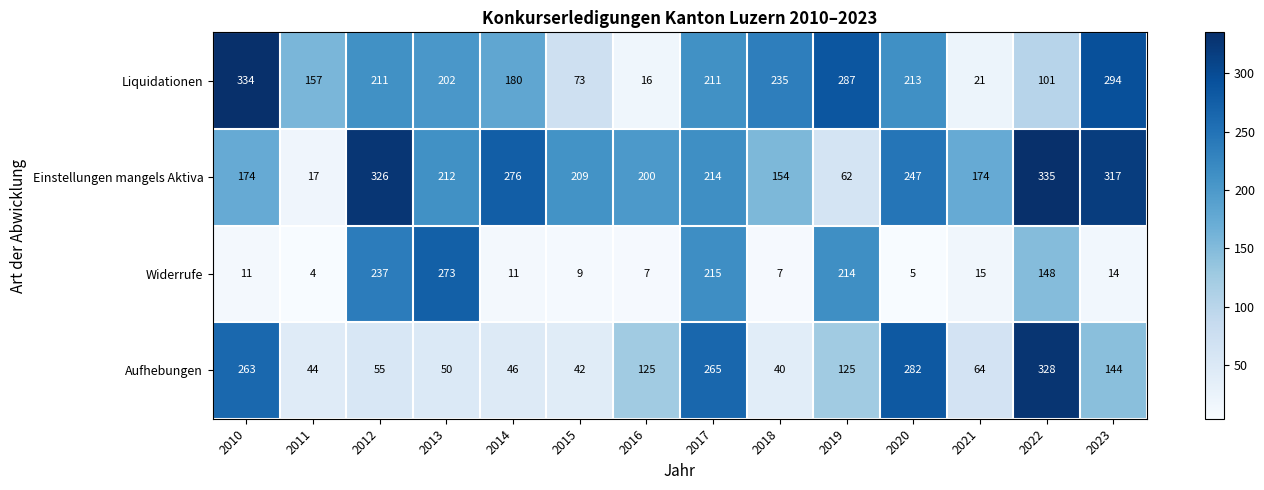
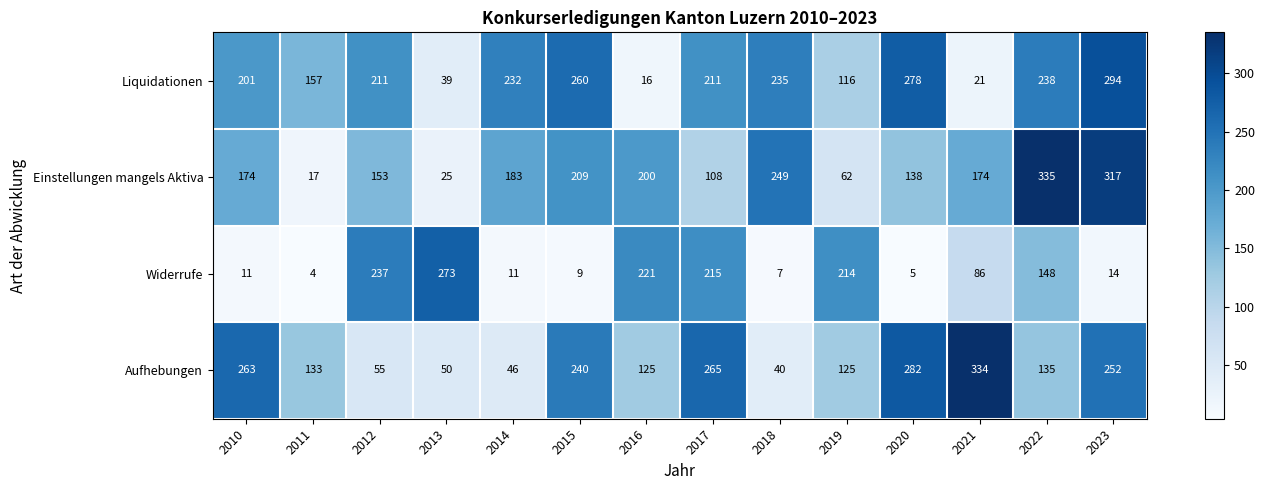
Liquidationen, 2010: 334 -> 201
Liquidationen, 2013: 202 -> 39
Liquidationen, 2014: 180 -> 232
Liquidationen, 2015: 73 -> 260
Liquidationen, 2019: 287 -> 116
Liquidationen, 2020: 213 -> 278
Liquidationen, 2022: 101 -> 238
Einstellungen mangels Aktiva, 2012: 326 -> 153
Einstellungen mangels Aktiva, 2013: 212 -> 25
Einstellungen mangels Aktiva, 2014: 276 -> 183
Einstellungen mangels Aktiva, 2017: 214 -> 108
Einstellungen mangels Aktiva, 2018: 154 -> 249
Einstellungen mangels Aktiva, 2020: 247 -> 138
Widerrufe, 2016: 7 -> 221
Widerrufe, 2021: 15 -> 86
Aufhebungen, 2011: 44 -> 133
Aufhebungen, 2015: 42 -> 240
Aufhebungen, 2021: 64 -> 334
Aufhebungen, 2022: 328 -> 135
Aufhebungen, 2023: 144 -> 252
